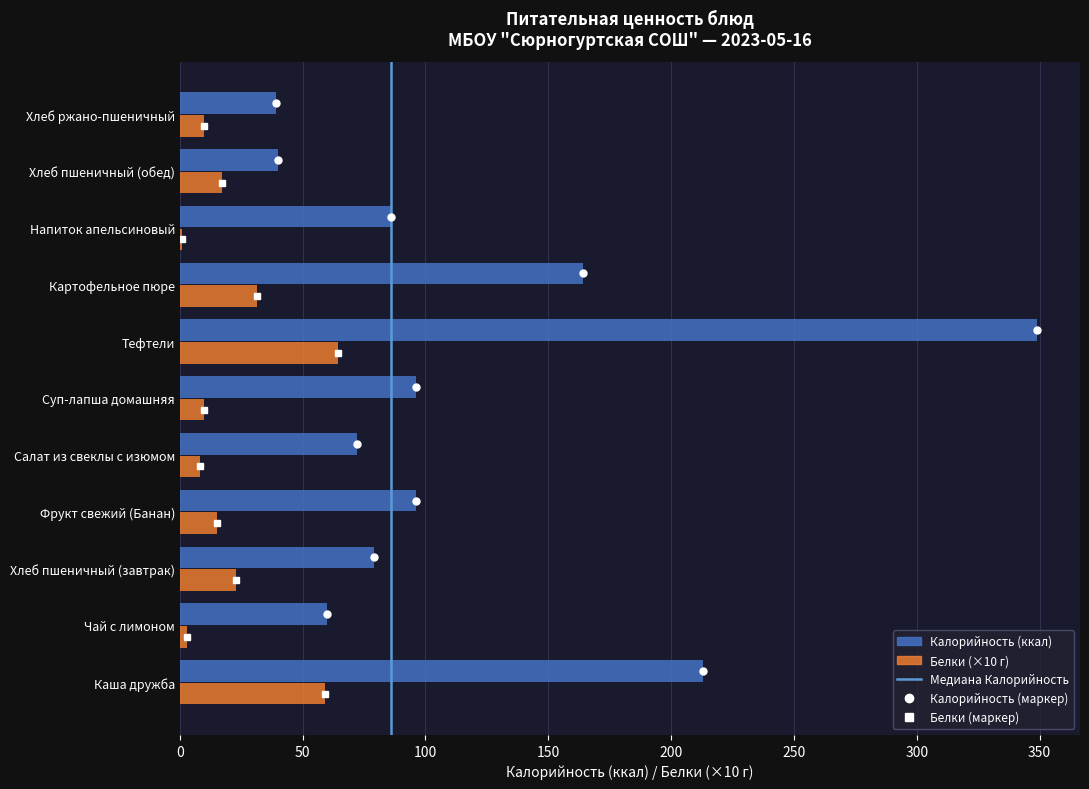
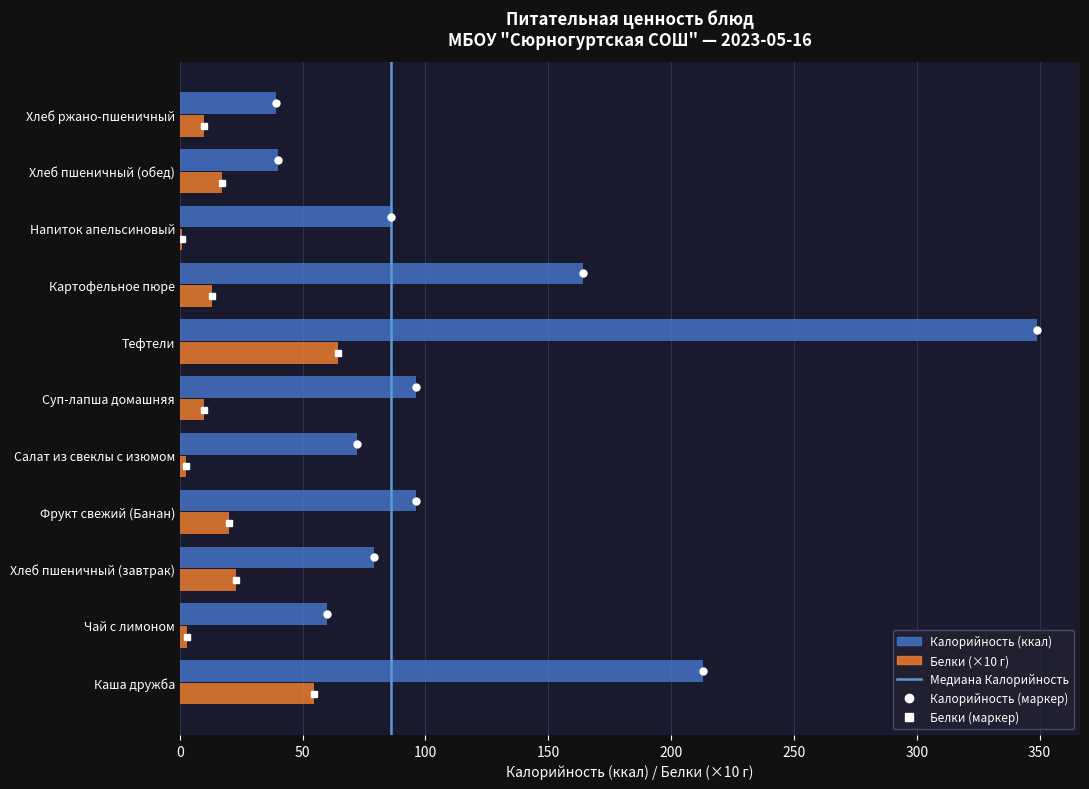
Белки (×10 г), Картофельное пюре: 32 -> 13
Белки (×10 г), Салат из свеклы с изюмом: 8 -> 3
Белки (×10 г), Фрукт свежий (Банан): 15 -> 20
Белки (×10 г), Каша дружба: 59 -> 55
